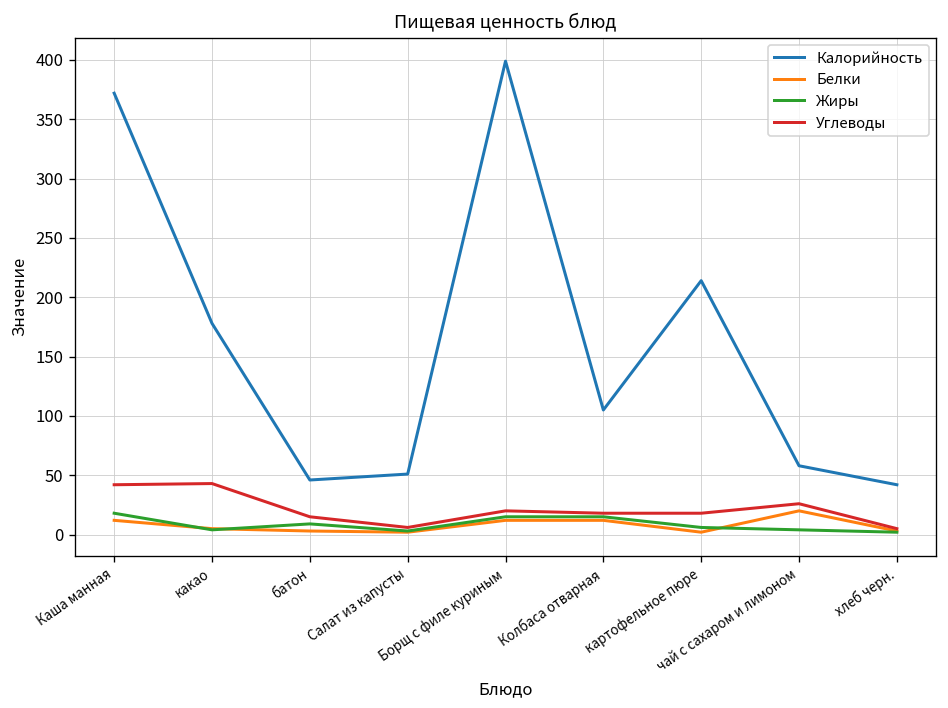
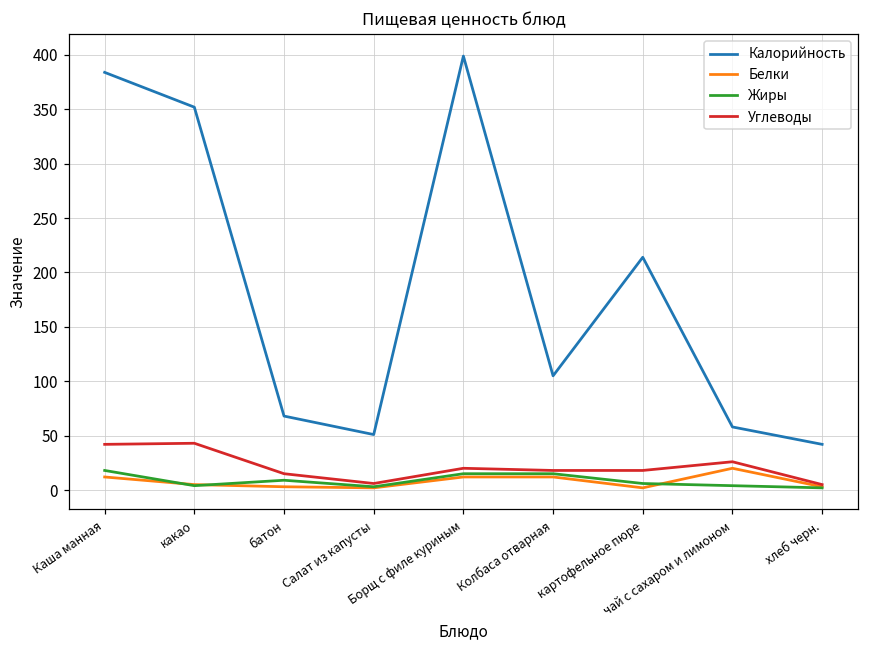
Калорийность, Каша манная: 370 -> 380
Калорийность, какао: 180 -> 350
Калорийность, батон: 50 -> 70
